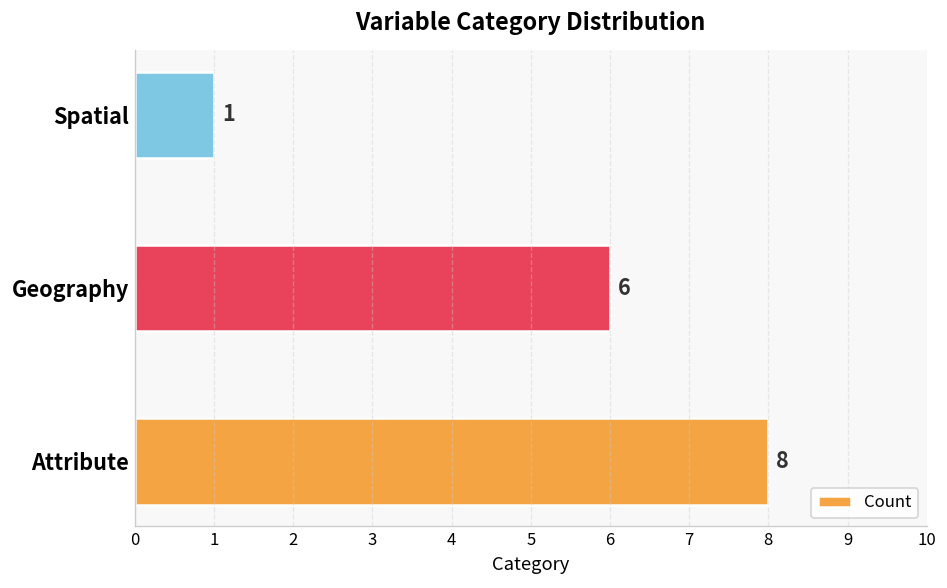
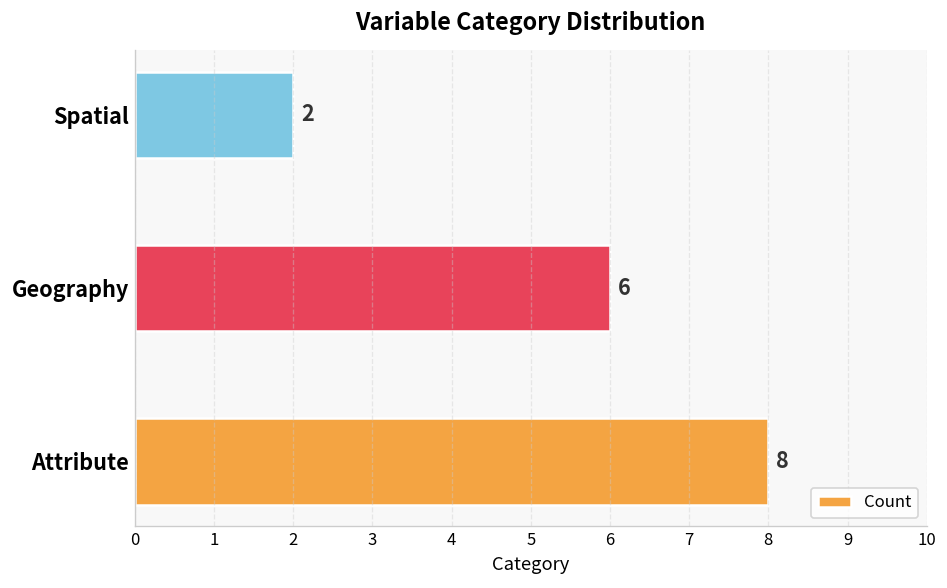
Spatial: 1 -> 2
